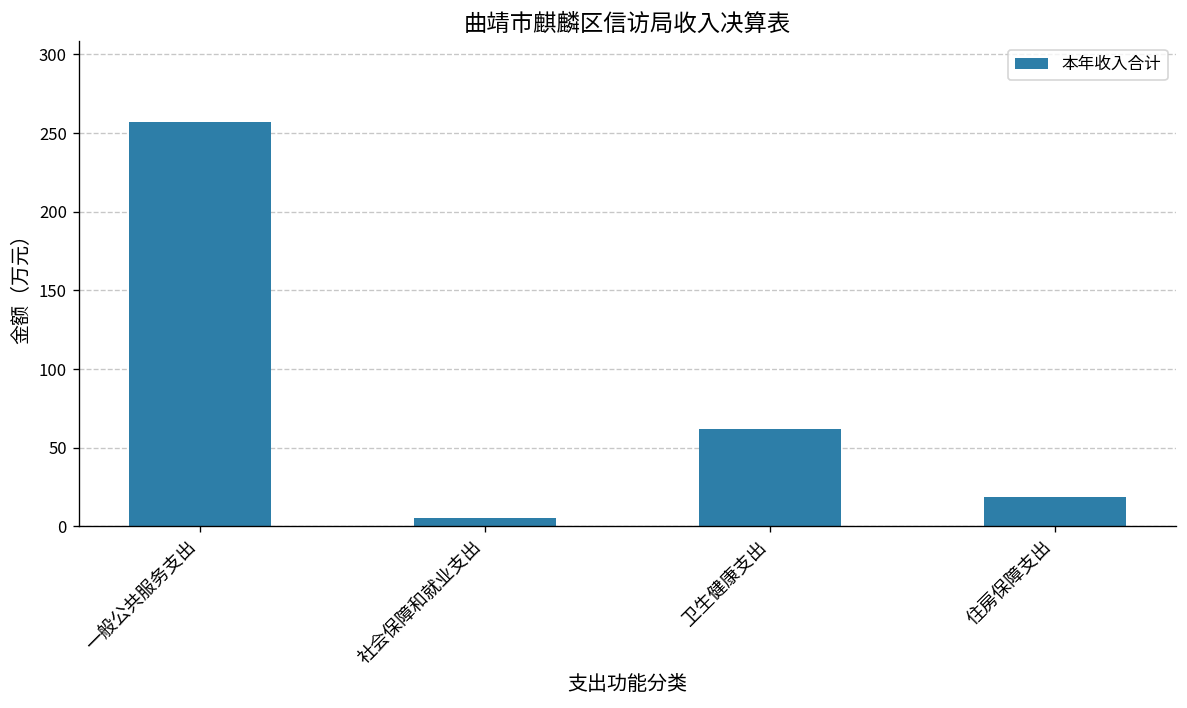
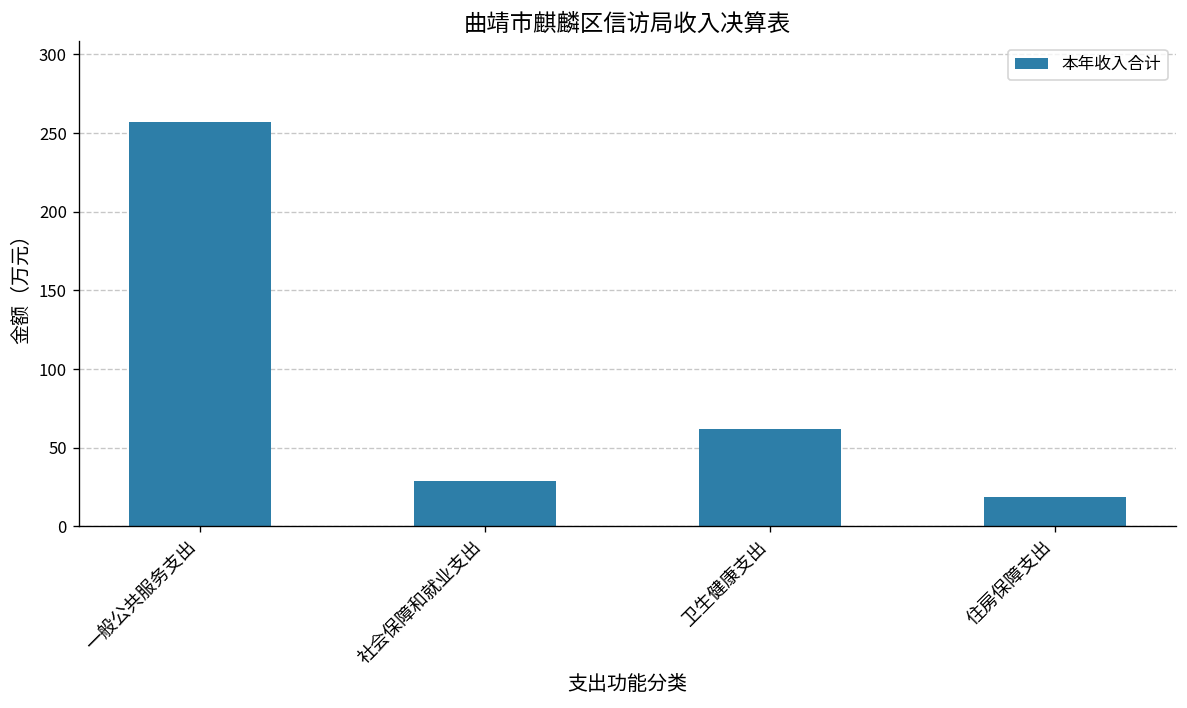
社会保障和就业支出: 5 -> 29
